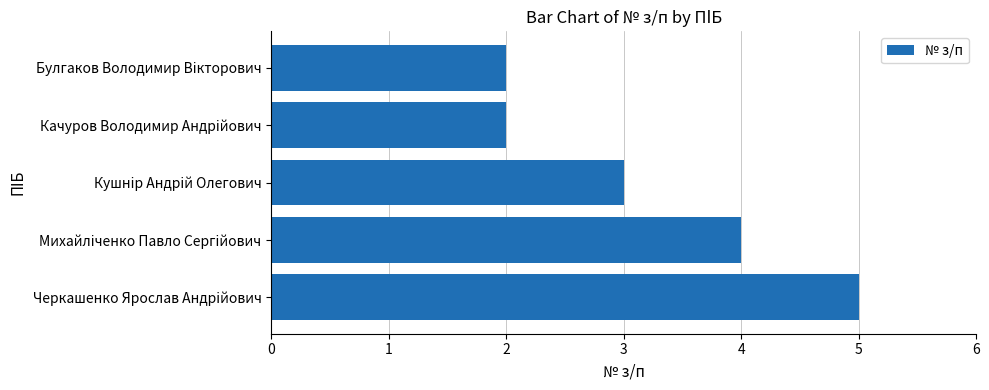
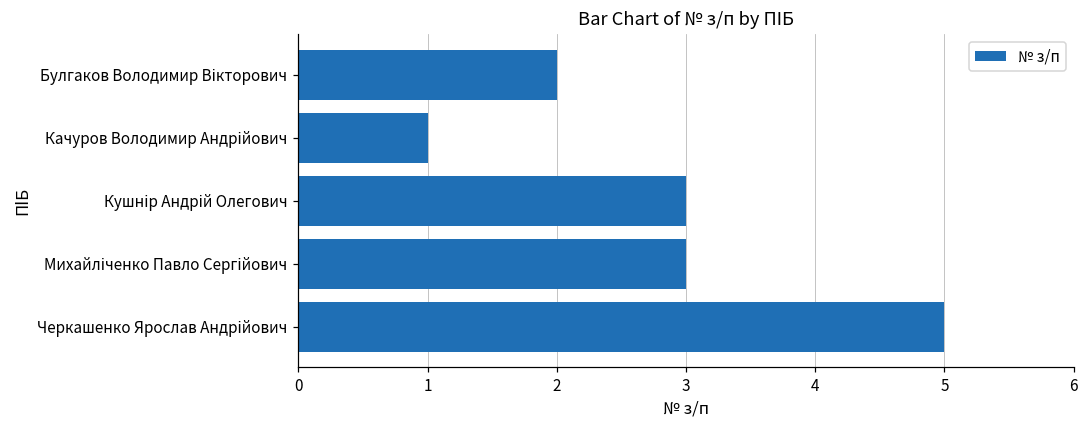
Качуров Володимир Андрійович: 2 -> 1
Михайліченко Павло Сергійович: 4 -> 3
